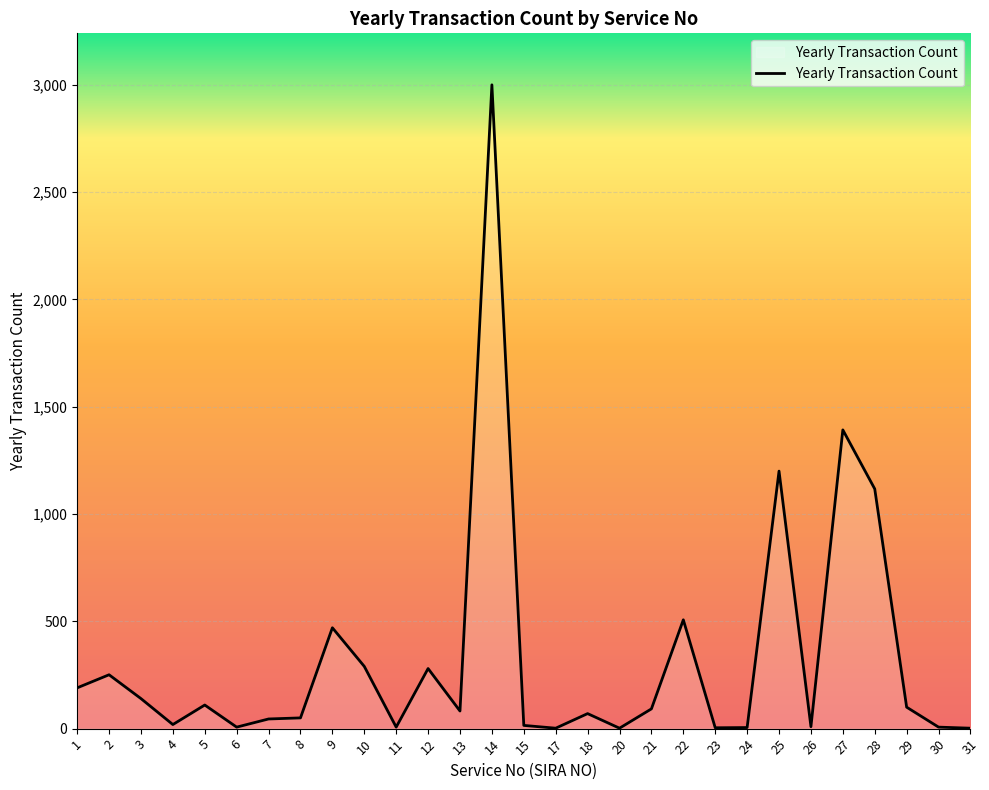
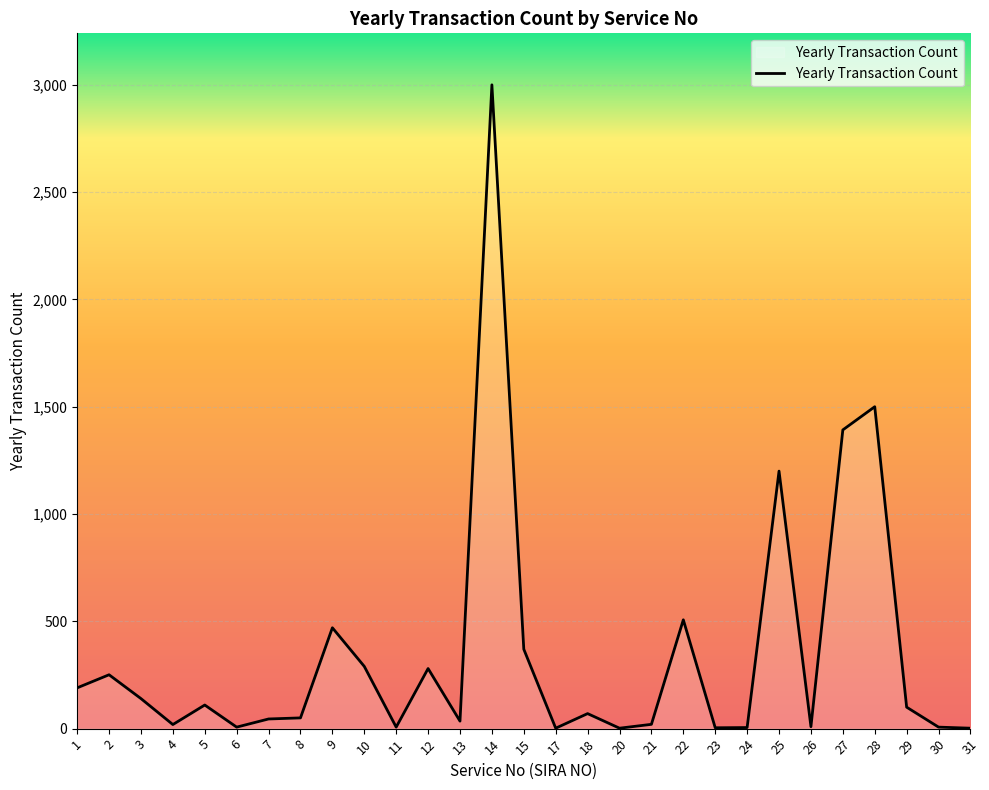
13: 80 -> 40
15: 20 -> 370
21: 90 -> 20
28: 1,120 -> 1,500
